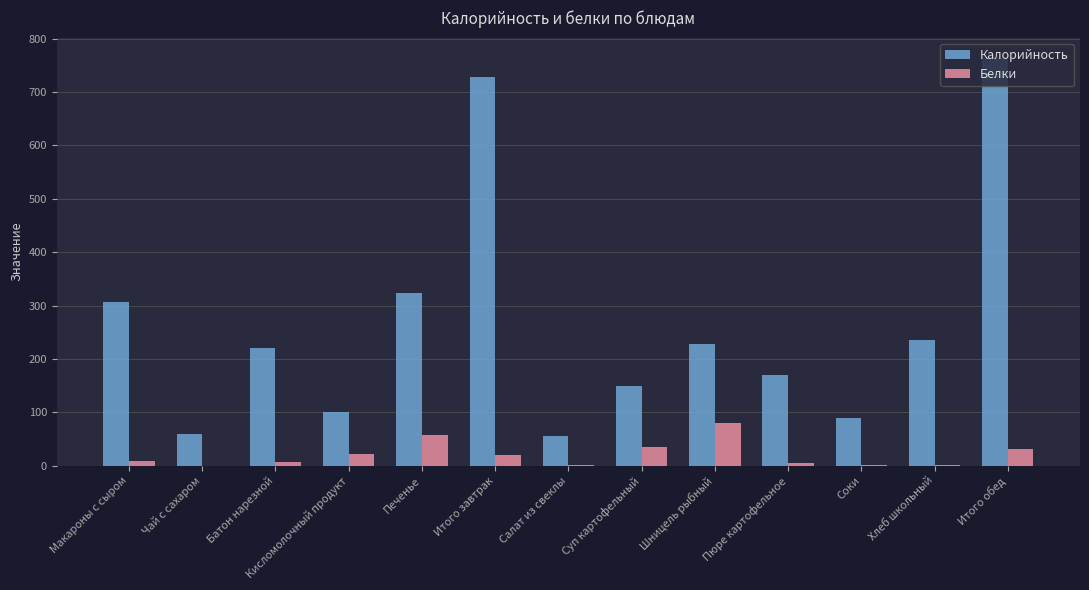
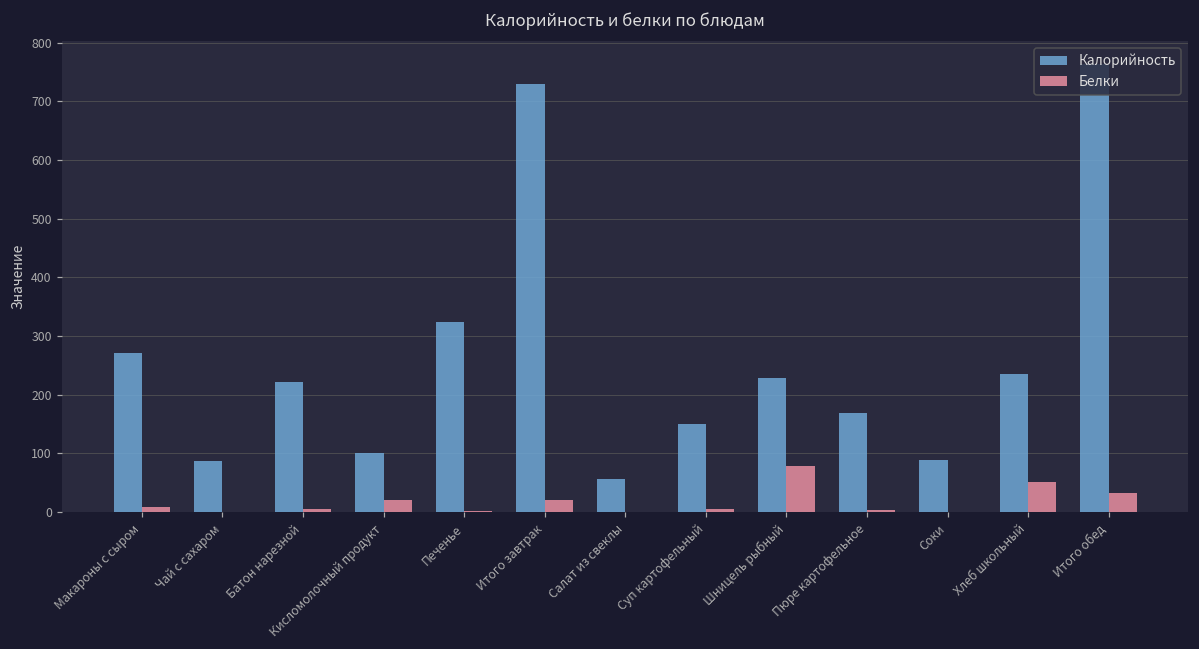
Калорийность, Макароны с сыром: 310 -> 270
Калорийность, Чай с сахаром: 60 -> 90
Белки, Печенье: 60 -> 0
Белки, Суп картофельный: 40 -> 10
Белки, Хлеб школьный: 0 -> 50
